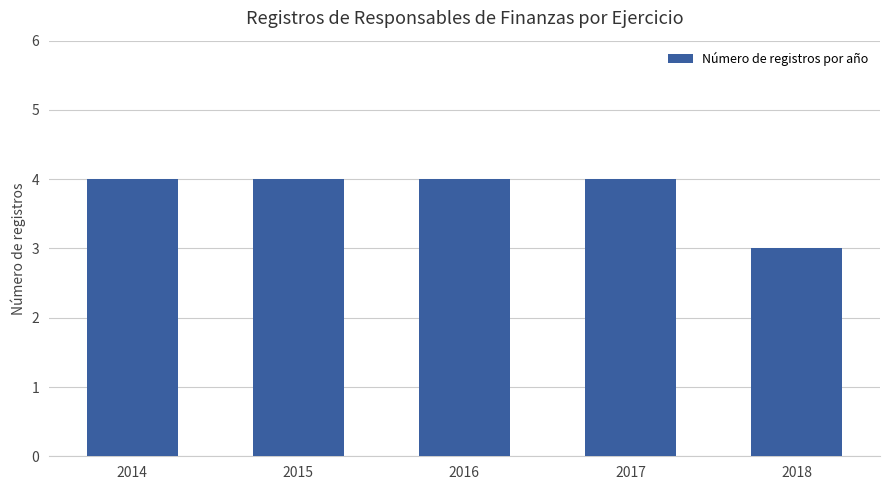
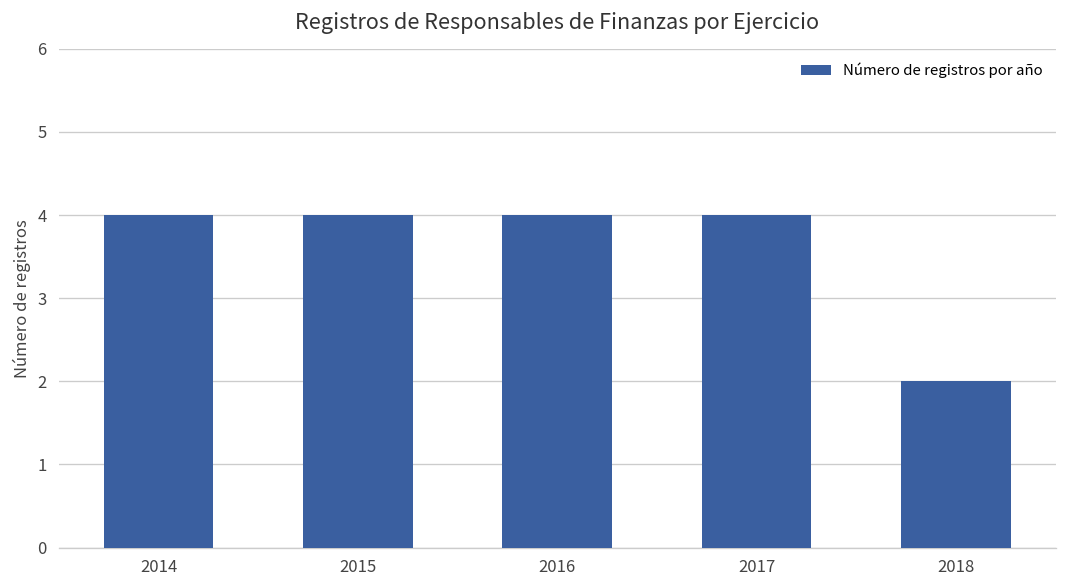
2018: 3 -> 2
